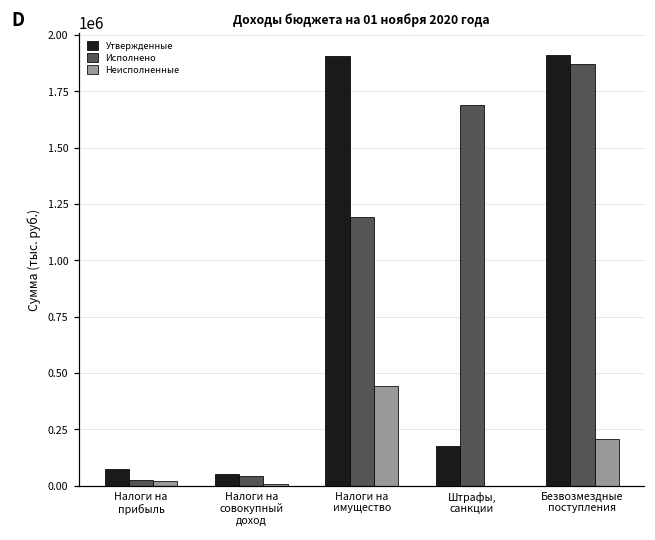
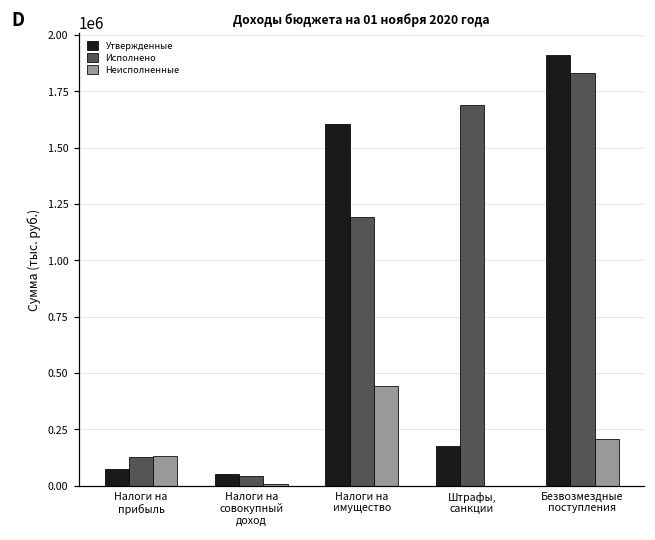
Исполнено, Налоги на прибыль: 20000 -> 130000
Неисполненные, Налоги на прибыль: 20000 -> 130000
Утвержденные, Налоги на имущество: 1910000 -> 1610000
Исполнено, Безвозмездные поступления: 1870000 -> 1830000
